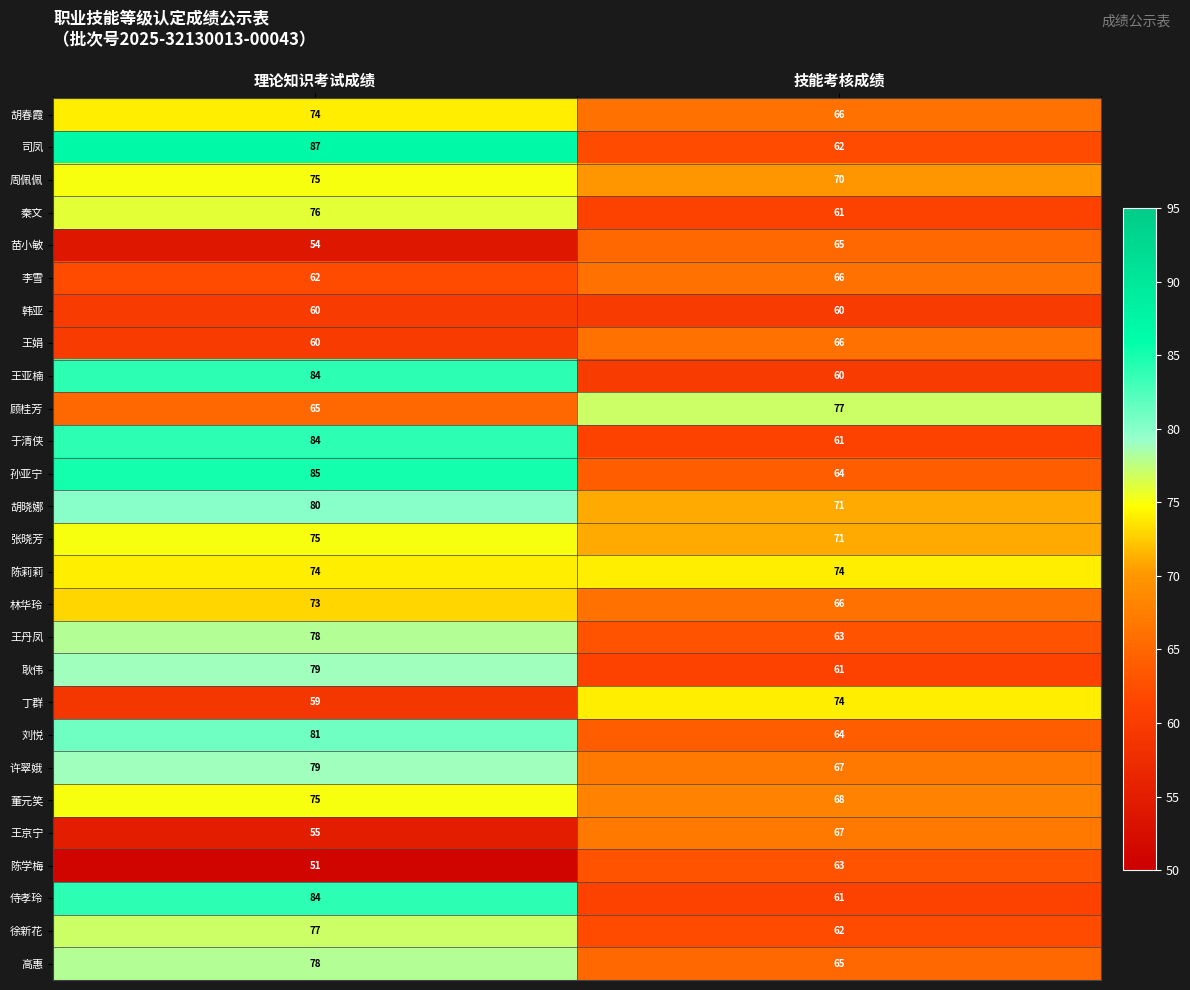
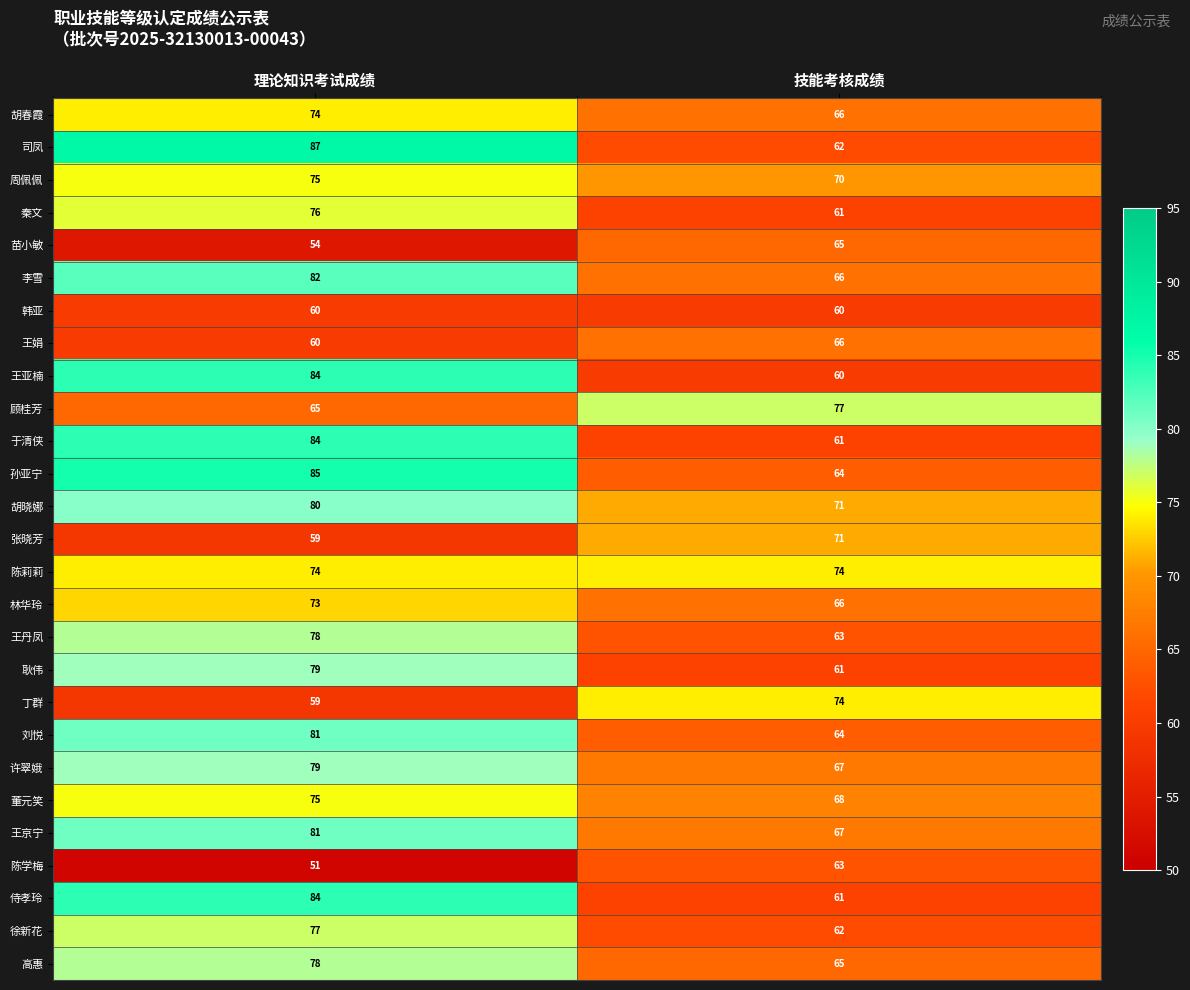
李雪, 理论知识考试成绩: 62 -> 82
张晓芳, 理论知识考试成绩: 75 -> 59
王京宁, 理论知识考试成绩: 55 -> 81
